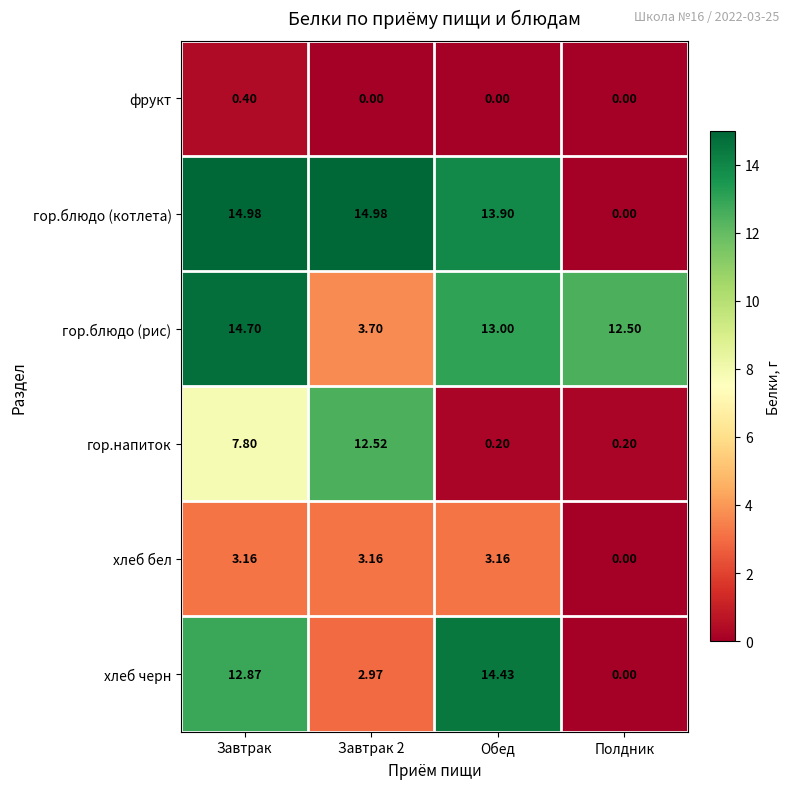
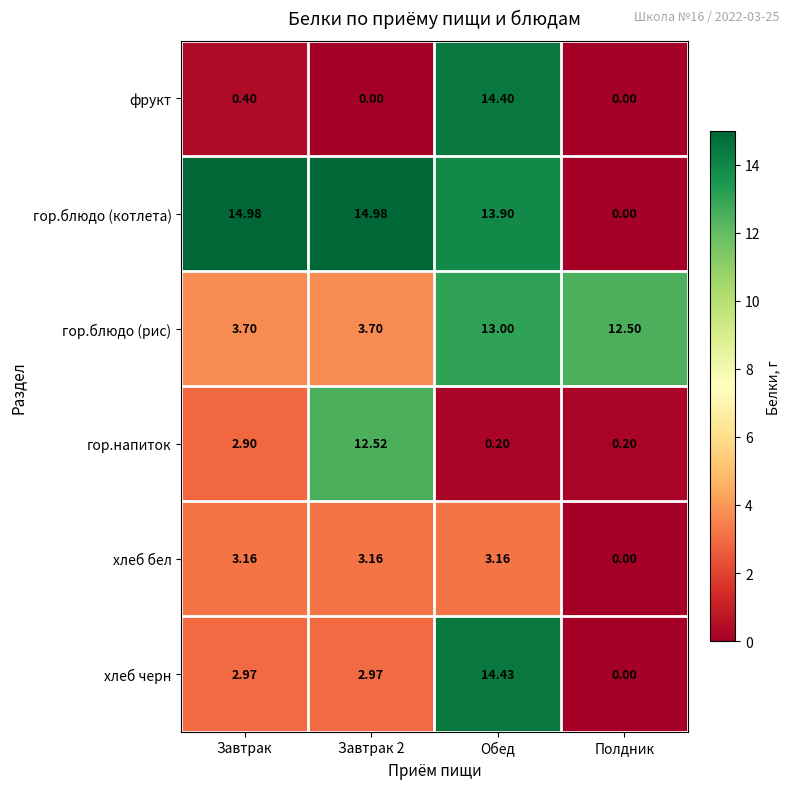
фрукт, Обед: 0.00 -> 14.40
гор.блюдо (рис), Завтрак: 14.70 -> 3.70
гор.напиток, Завтрак: 7.80 -> 2.90
хлеб черн, Завтрак: 12.87 -> 2.97
